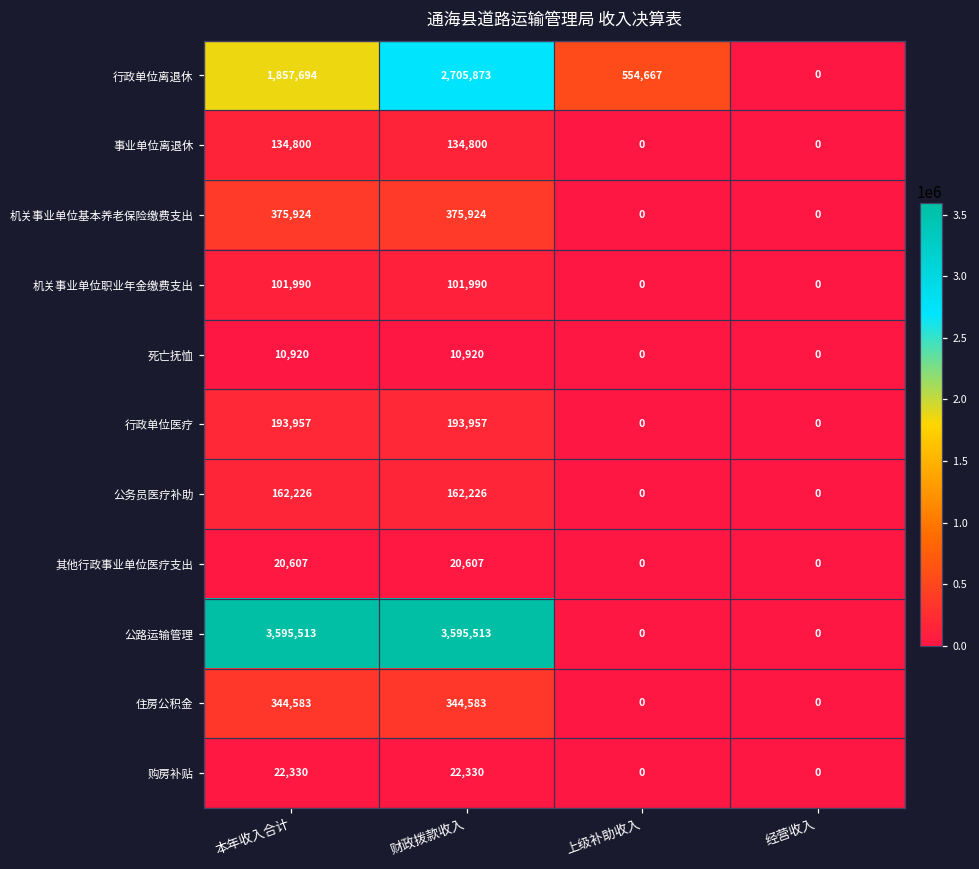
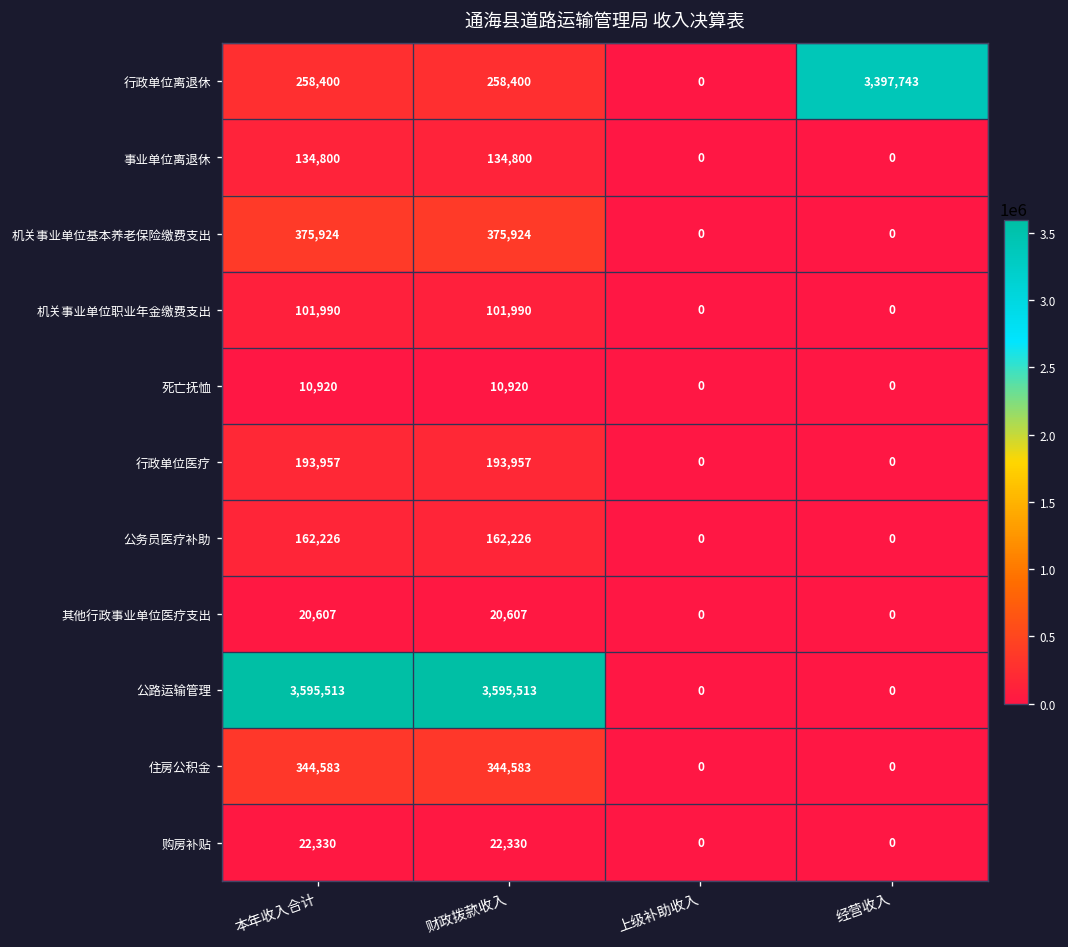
行政单位离退休, 本年收入合计: 1,857,694 -> 258,400
行政单位离退休, 财政拨款收入: 2,705,873 -> 258,400
行政单位离退休, 上级补助收入: 554,667 -> 0
行政单位离退休, 经营收入: 0 -> 3,397,743
